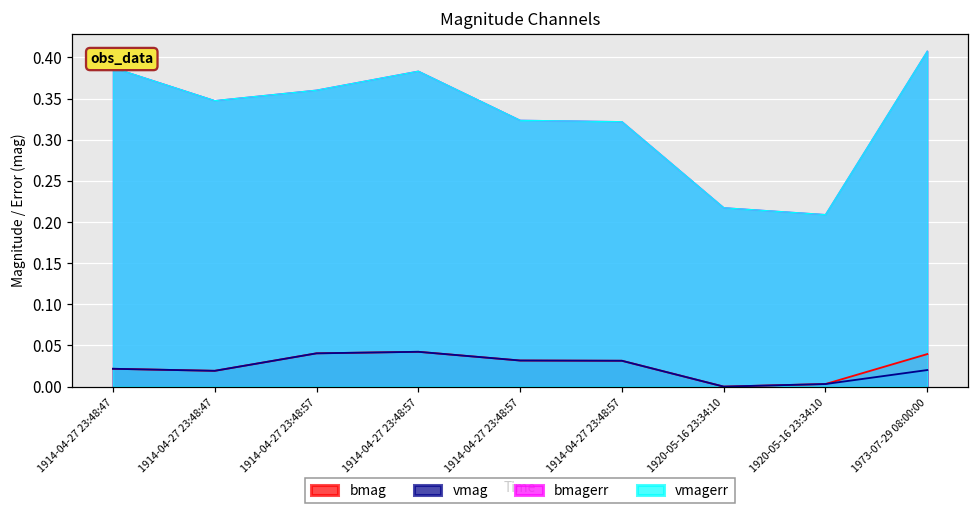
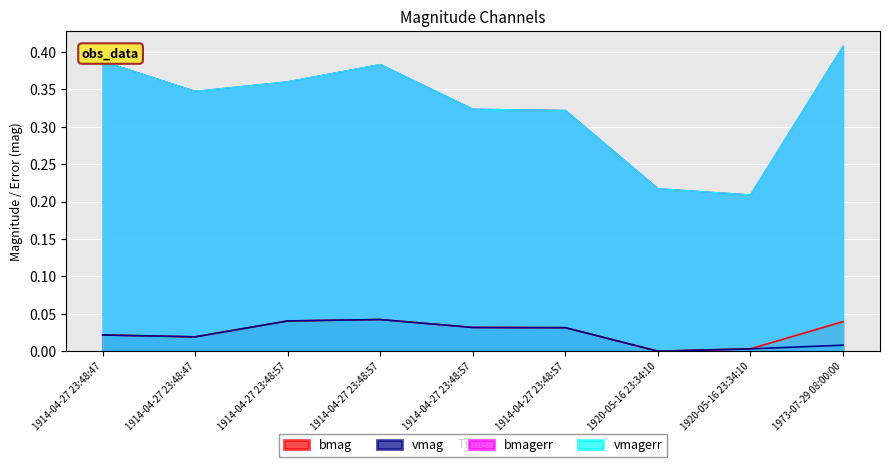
vmag, 1973-07-29 08:00:00: 0.02 -> 0.01
